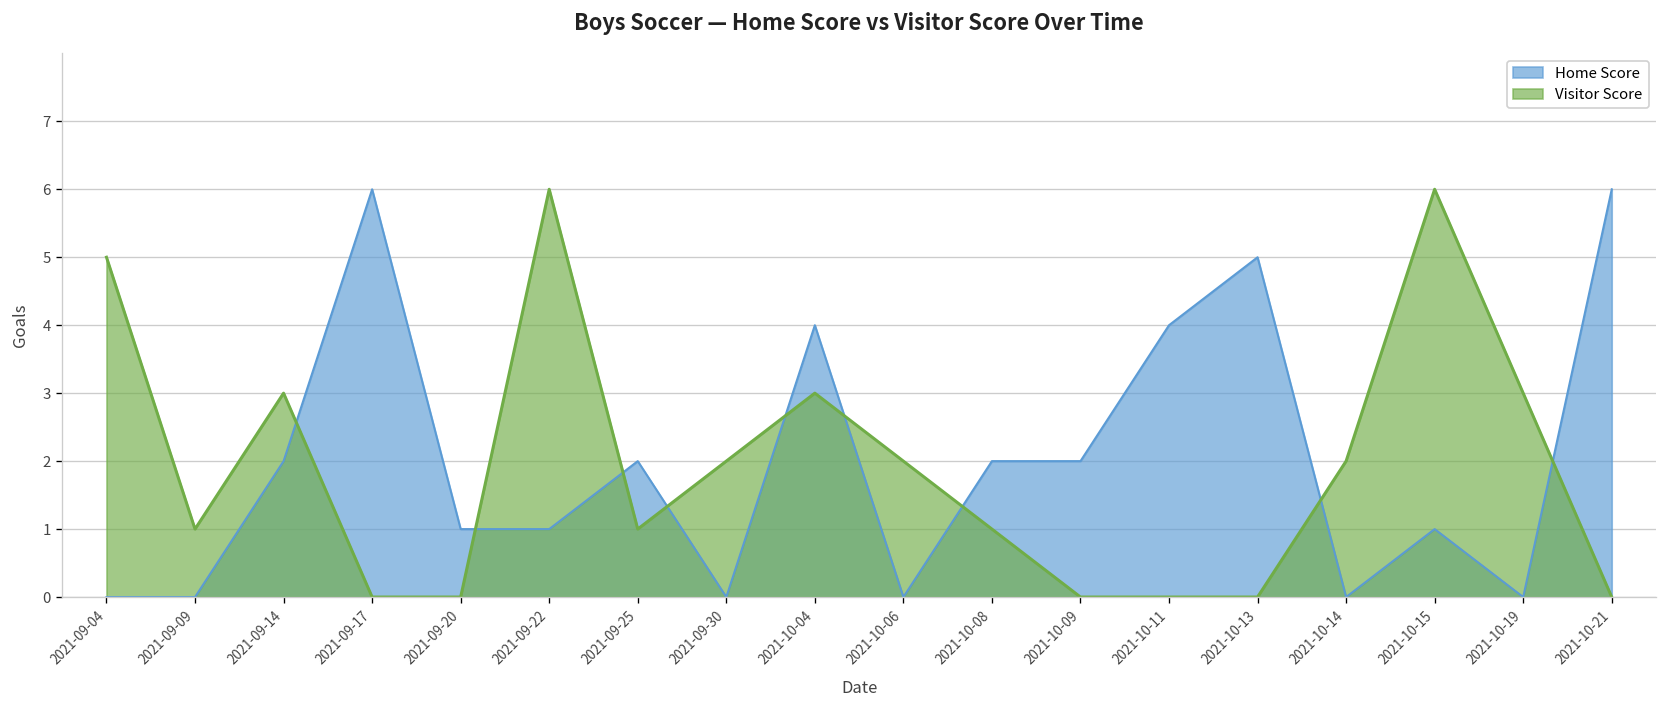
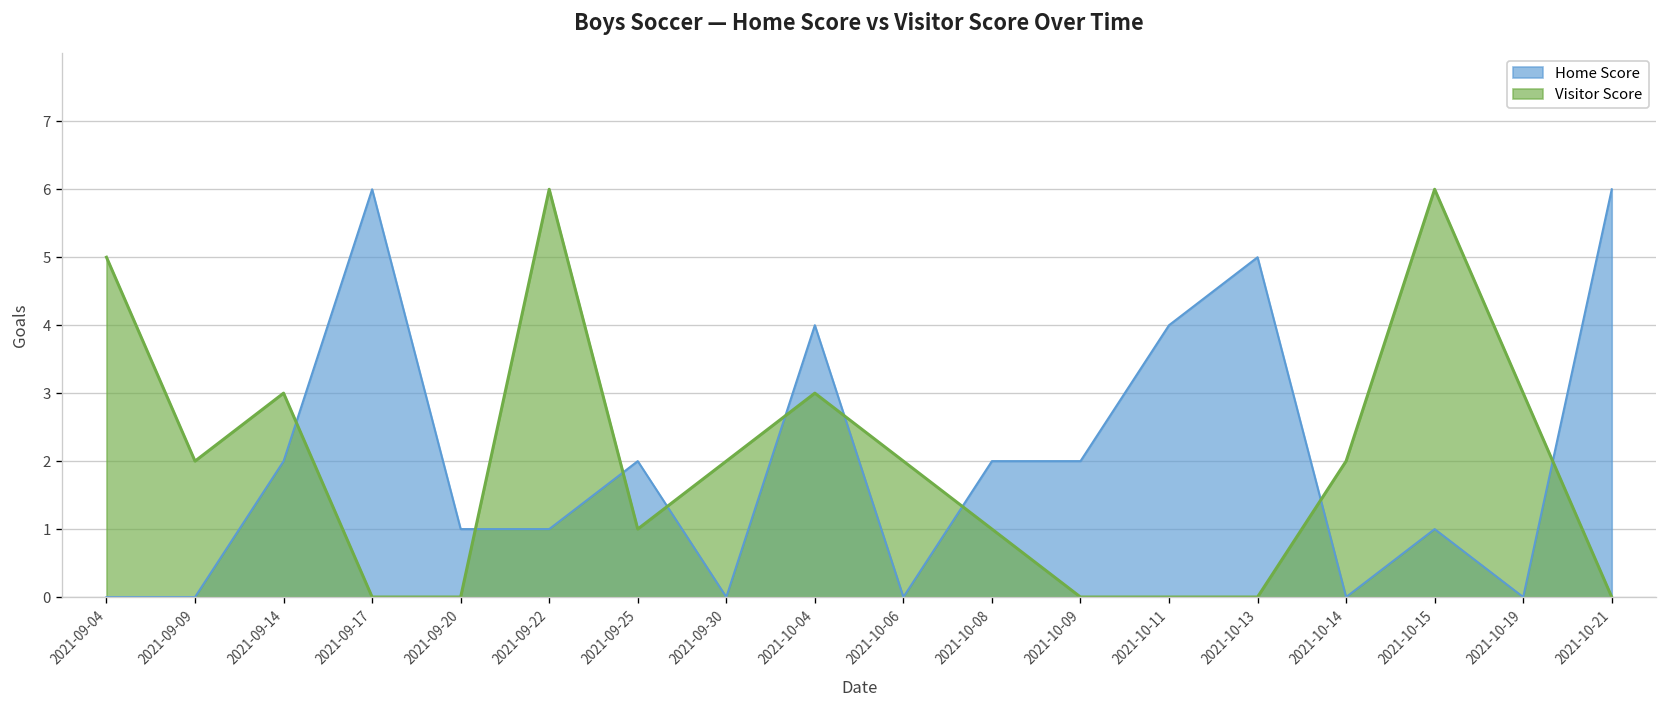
Visitor Score, 2021-09-09: 1 -> 2
